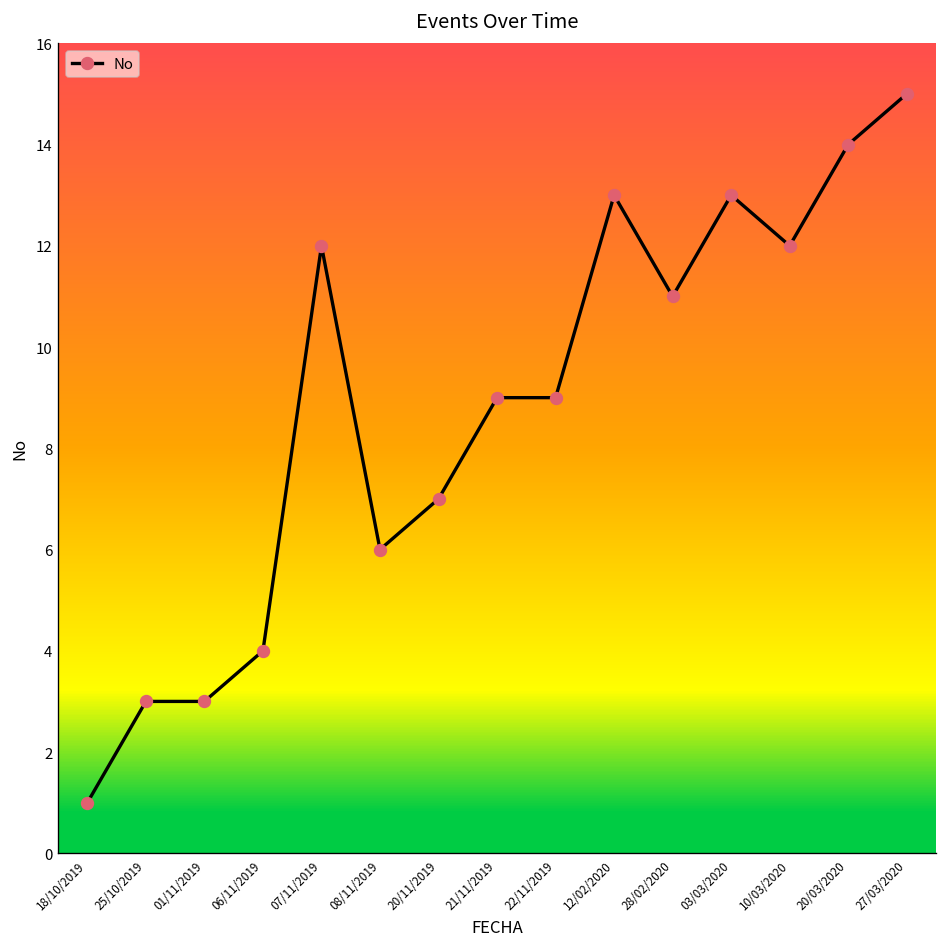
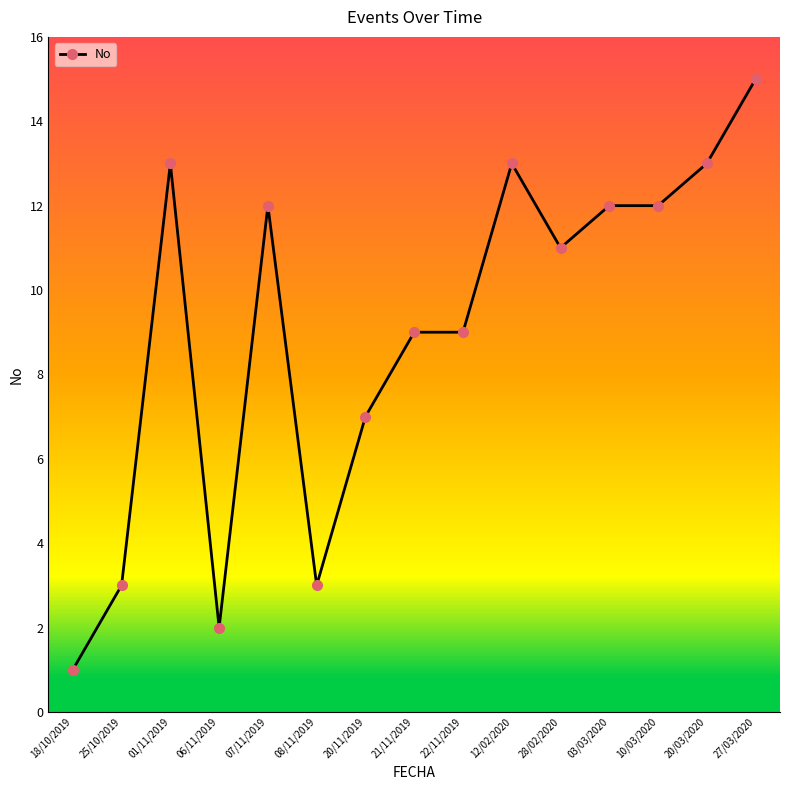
01/11/2019: 3 -> 13
06/11/2019: 4 -> 2
08/11/2019: 6 -> 3
03/03/2020: 13 -> 12
20/03/2020: 14 -> 13
